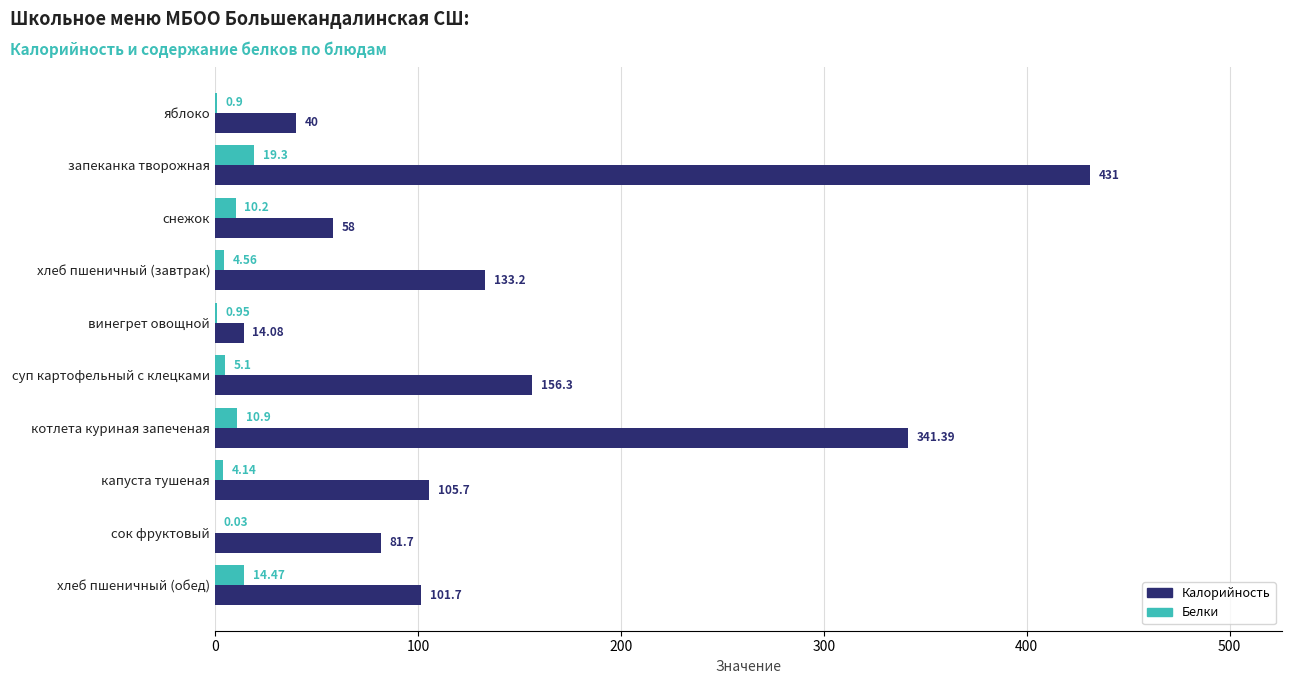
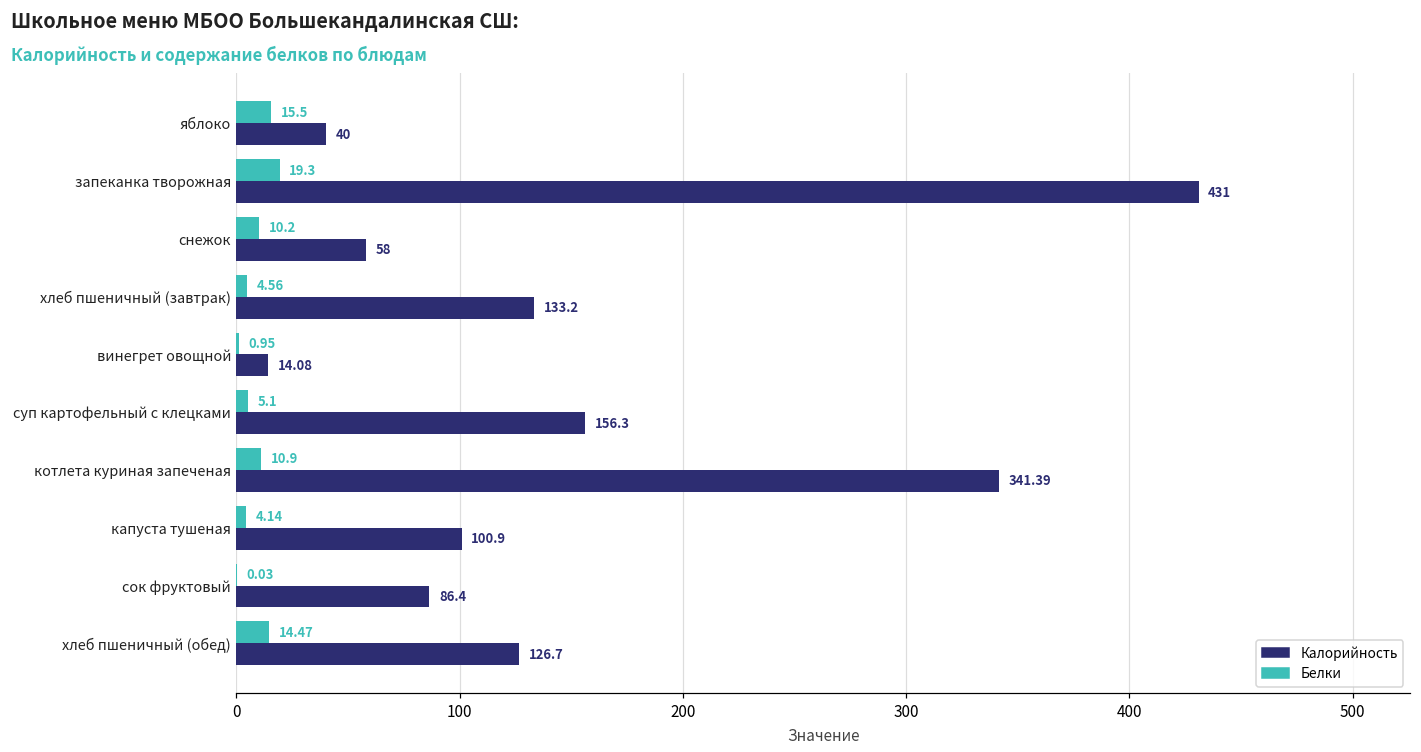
Белки, яблоко: 0.9 -> 15.5
Калорийность, капуста тушеная: 105.7 -> 100.9
Калорийность, сок фруктовый: 81.7 -> 86.4
Калорийность, хлеб пшеничный (обед): 101.7 -> 126.7
